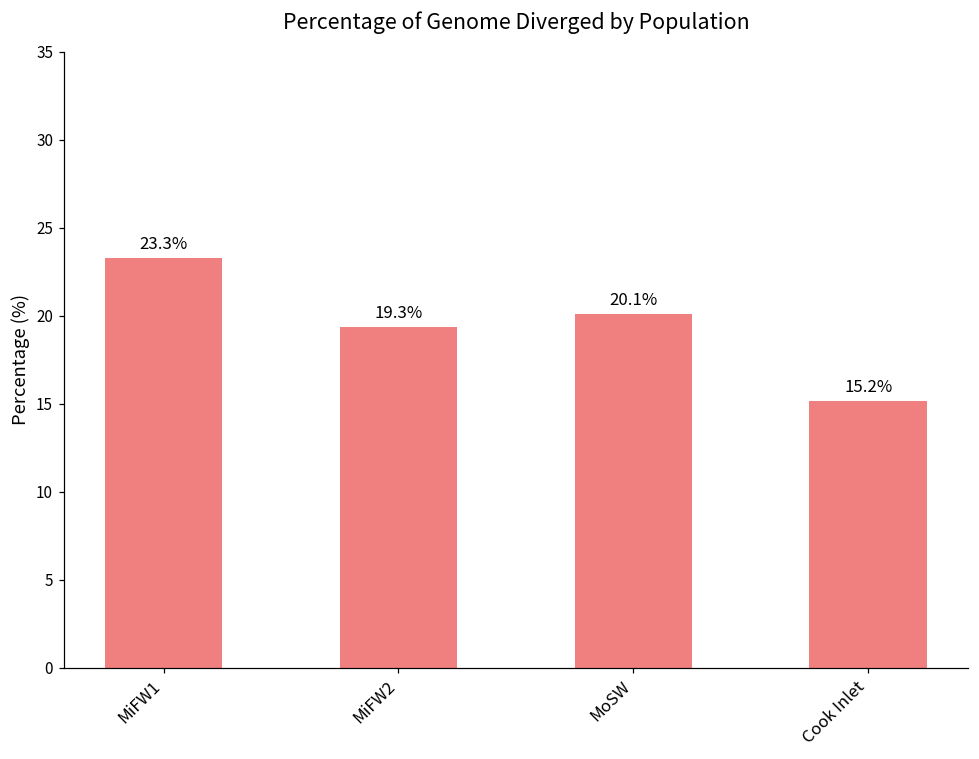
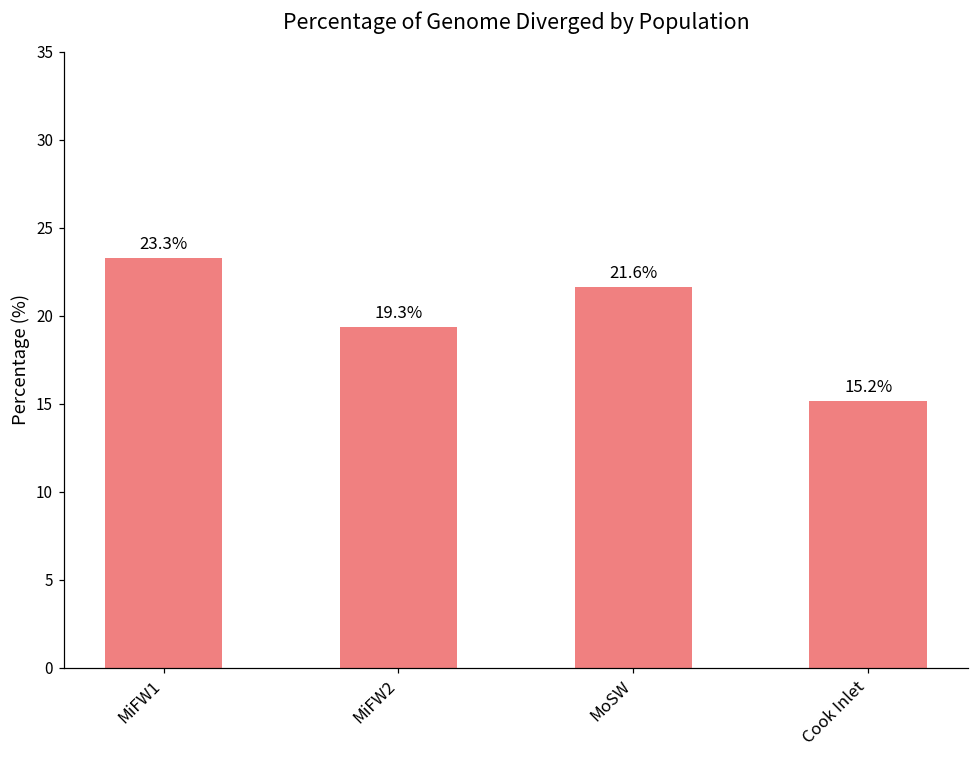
MoSW: 20.1% -> 21.6%
